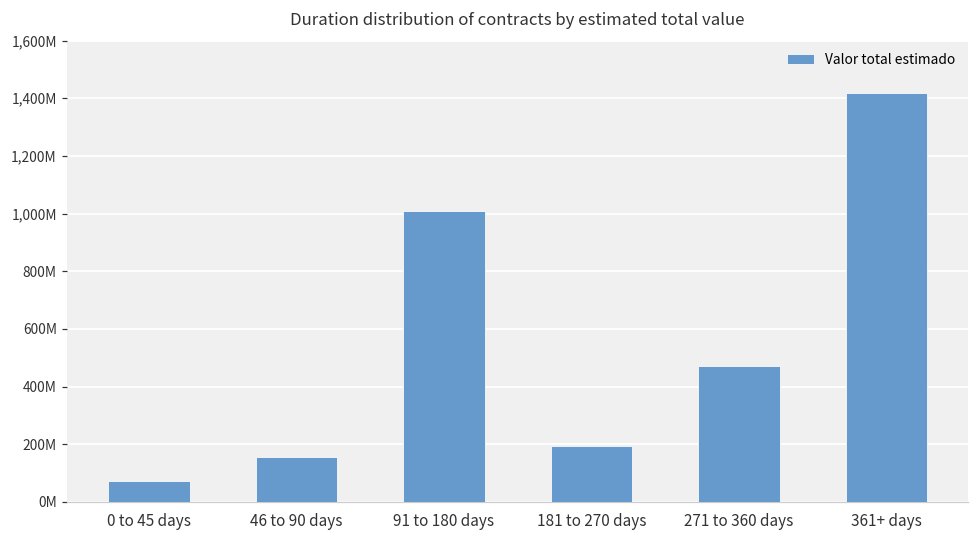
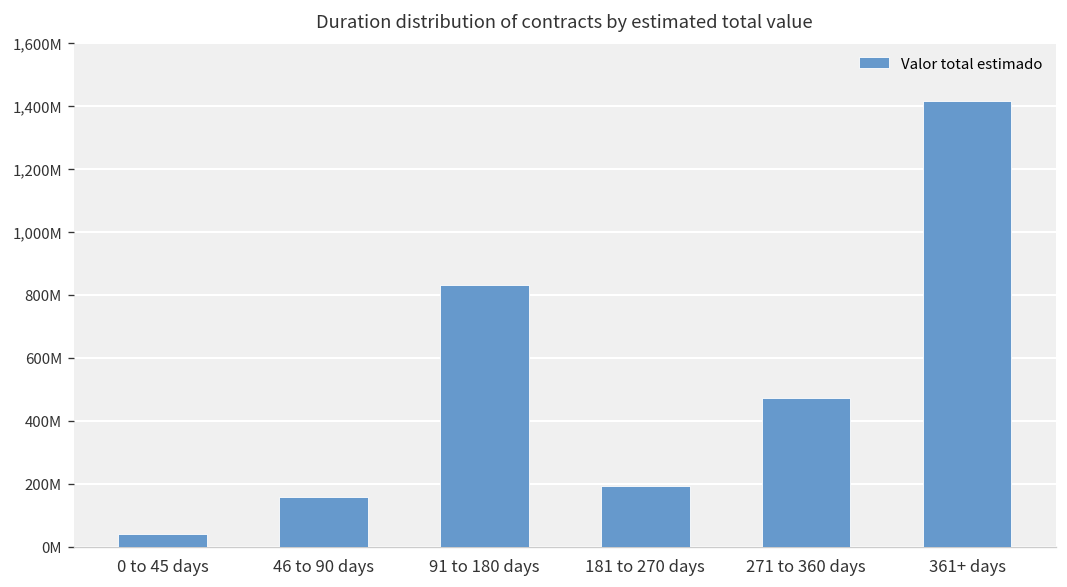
0 to 45 days: 70,000,000 -> 40,000,000
91 to 180 days: 1,010,000,000 -> 830,000,000
